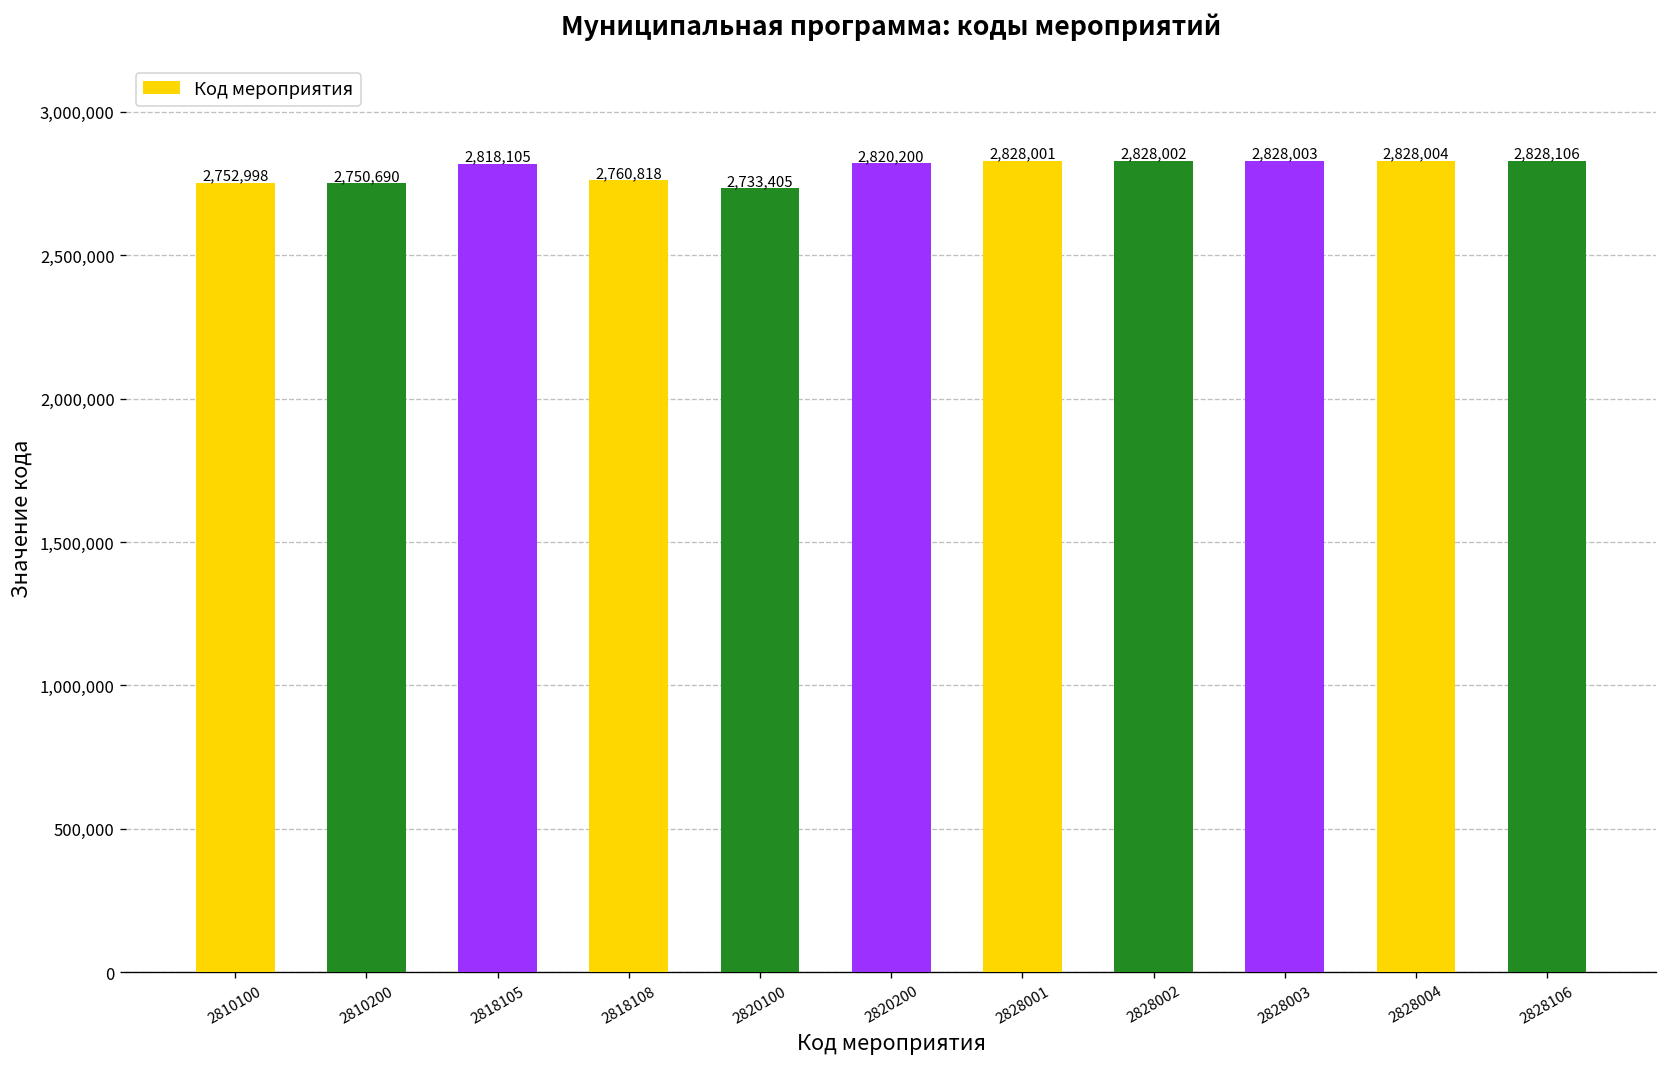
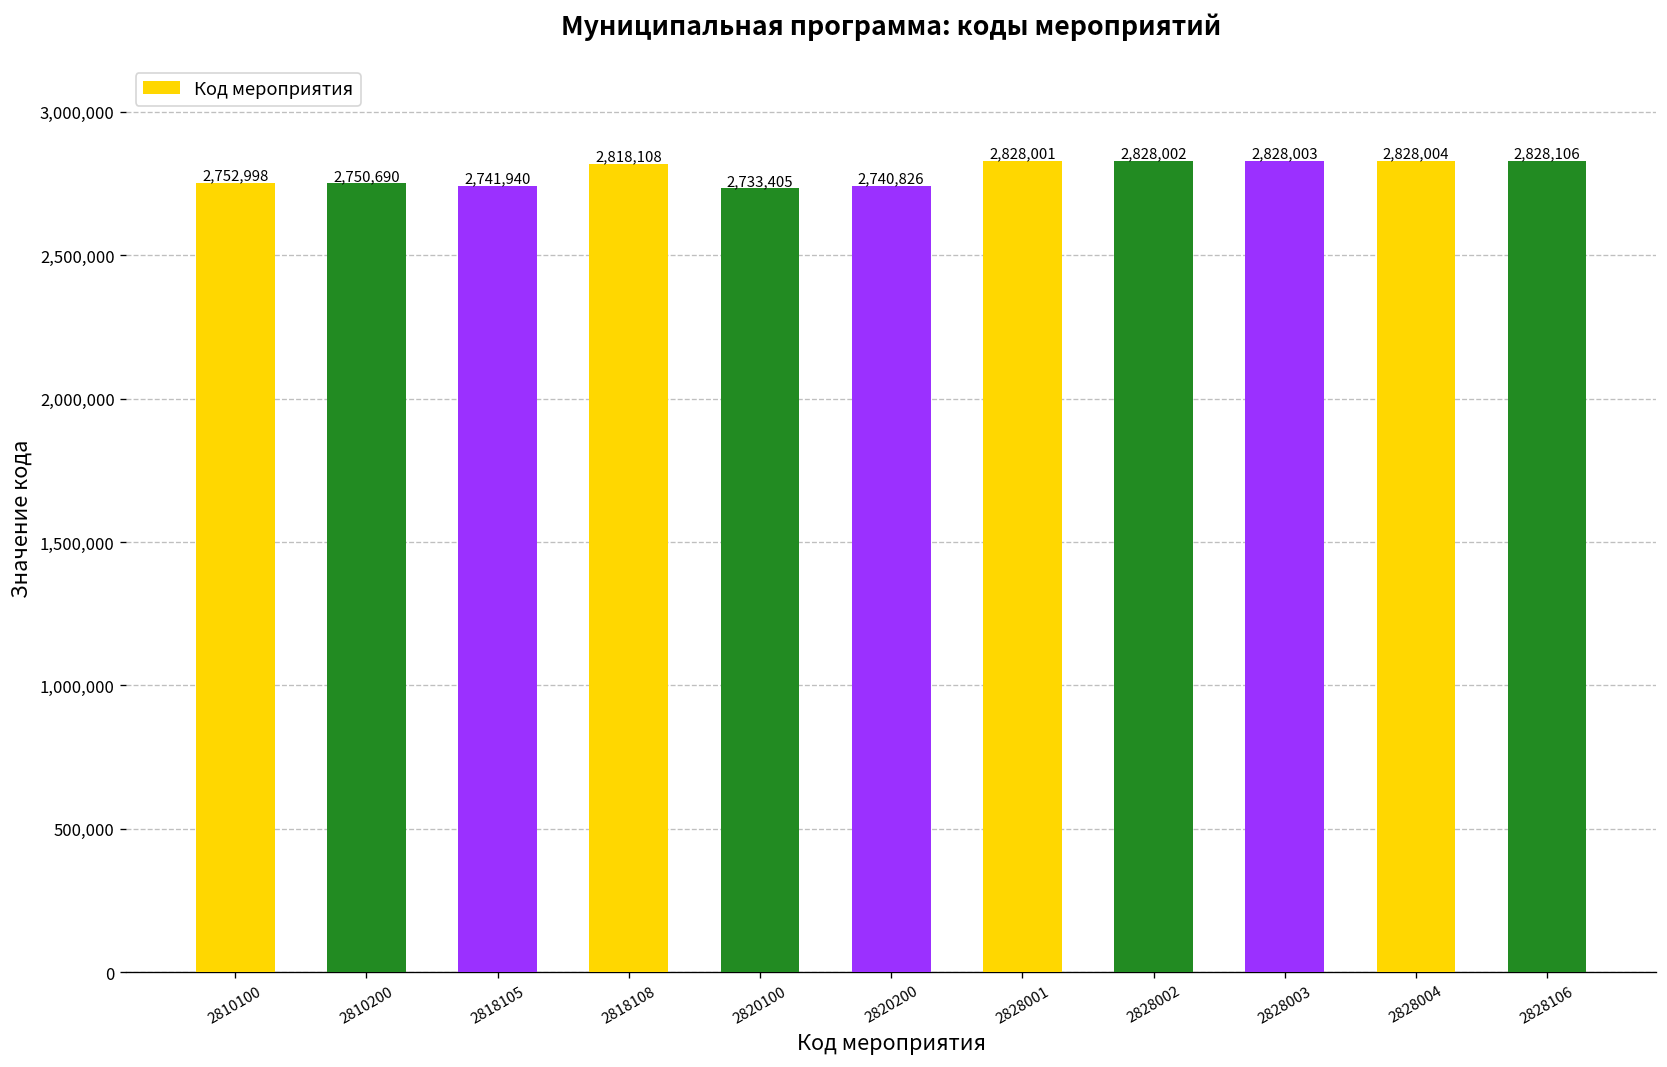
2818105: 2,818,105 -> 2,741,940
2818108: 2,760,818 -> 2,818,108
2820200: 2,820,200 -> 2,740,826
